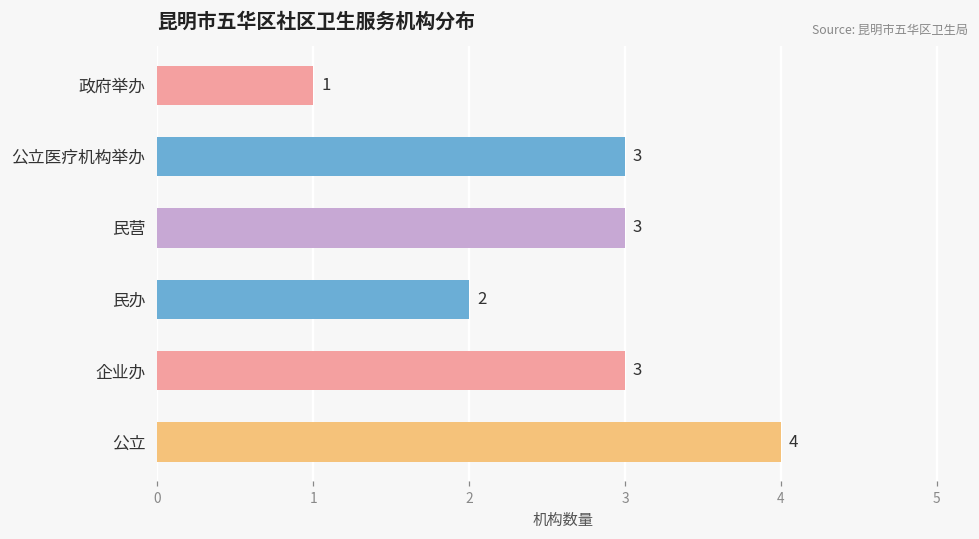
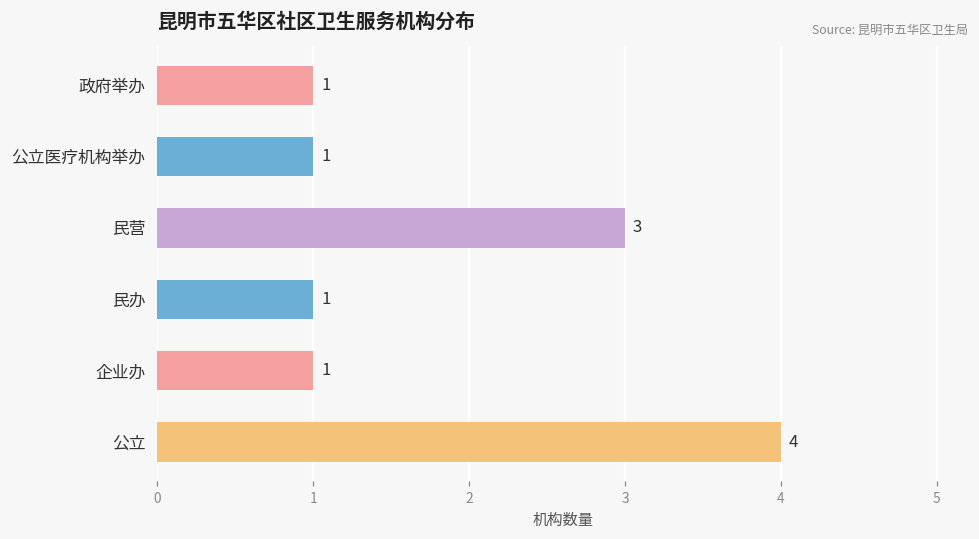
公立医疗机构举办: 3 -> 1
民办: 2 -> 1
企业办: 3 -> 1
